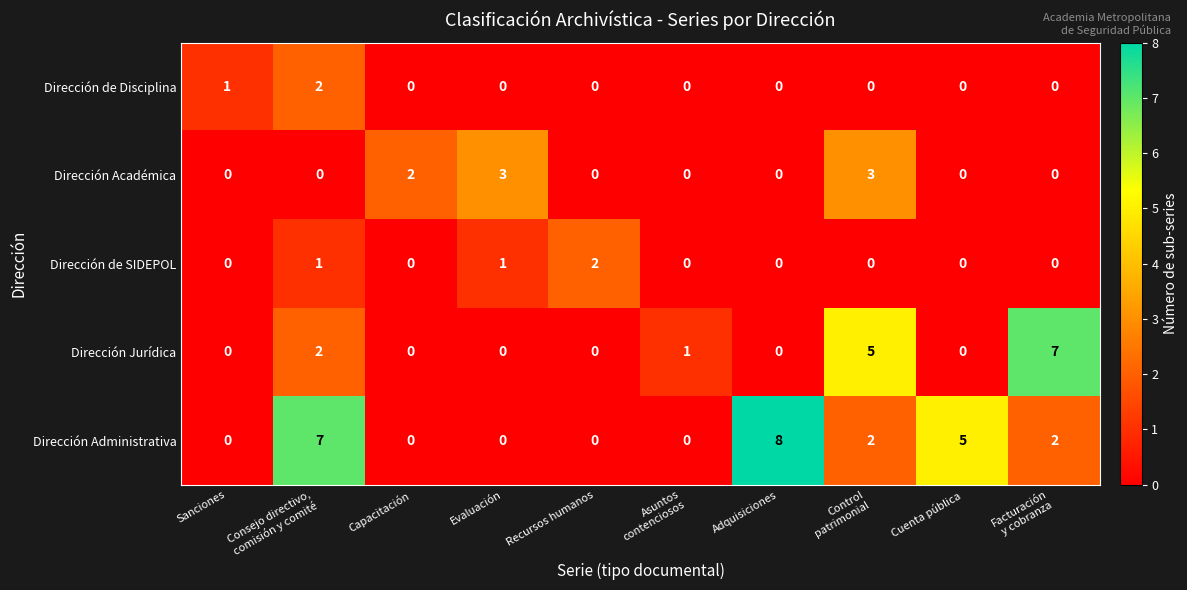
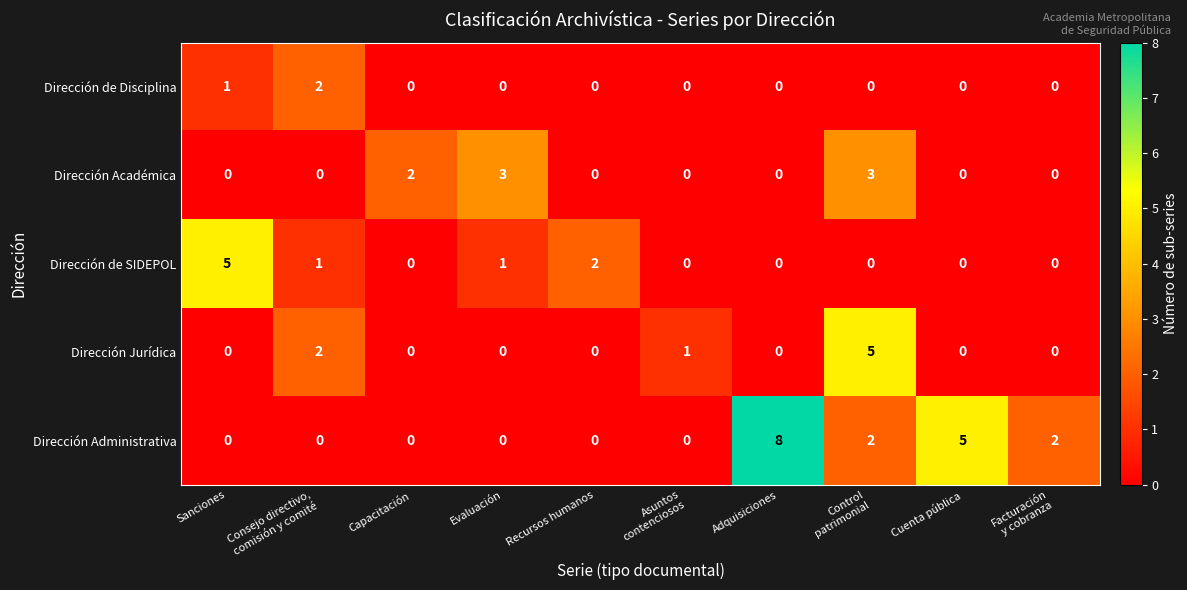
Dirección de SIDEPOL, Sanciones: 0 -> 5
Dirección Jurídica, Facturación y cobranza: 7 -> 0
Dirección Administrativa, Consejo directivo, comisión y comité: 7 -> 0
